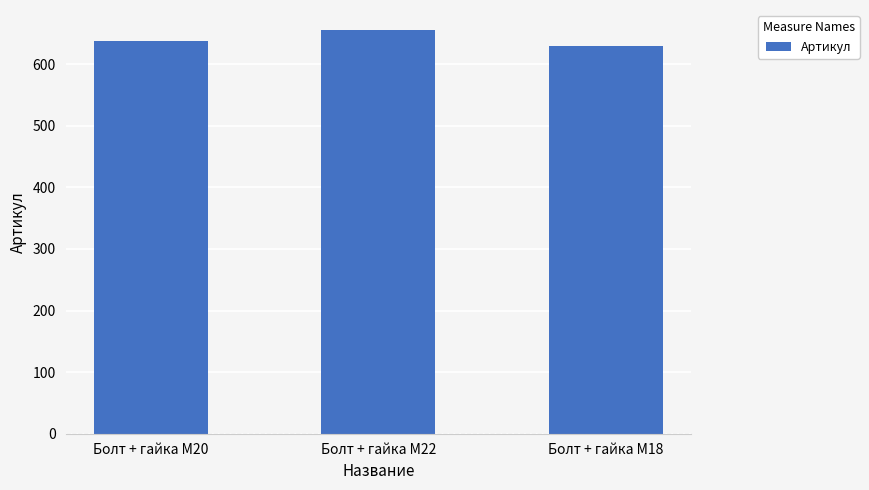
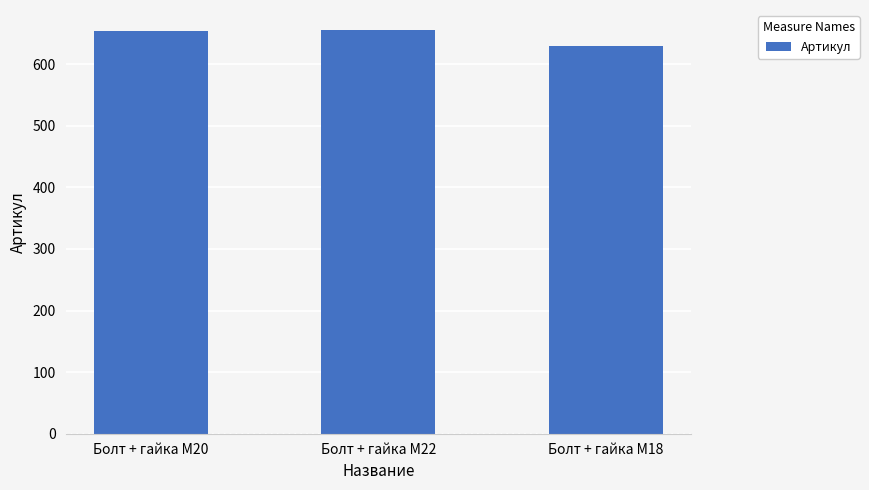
Болт + гайка M20: 640 -> 650
